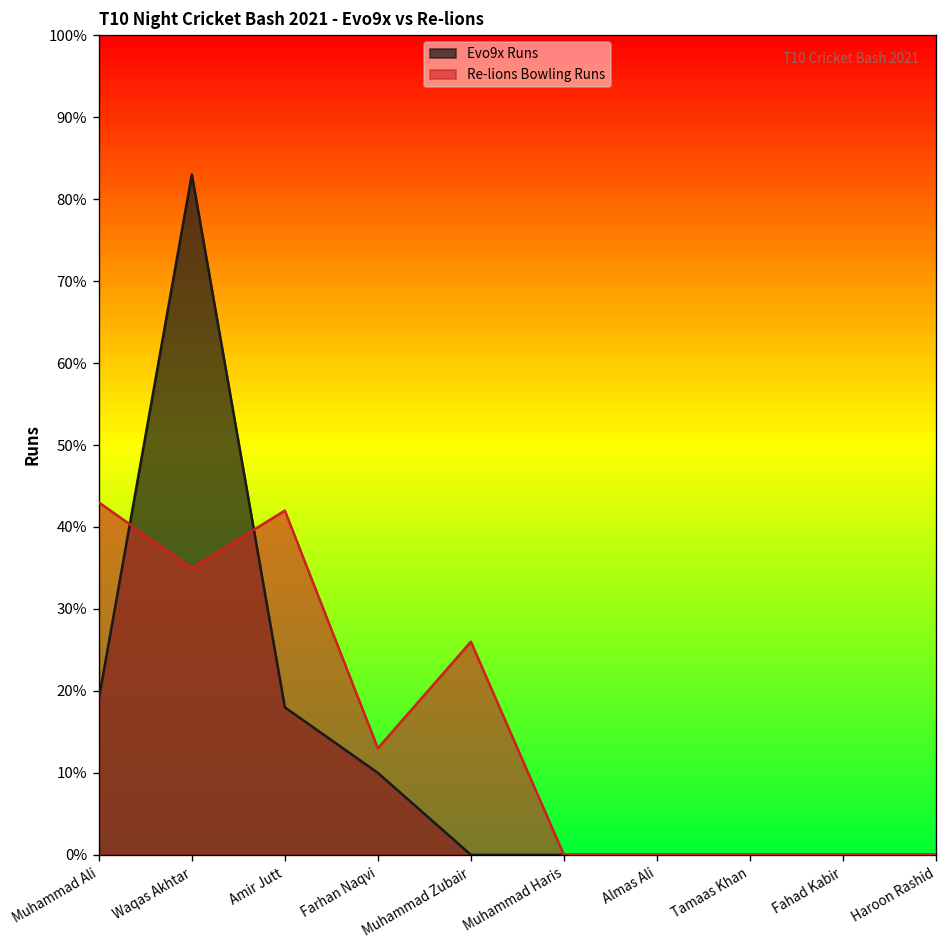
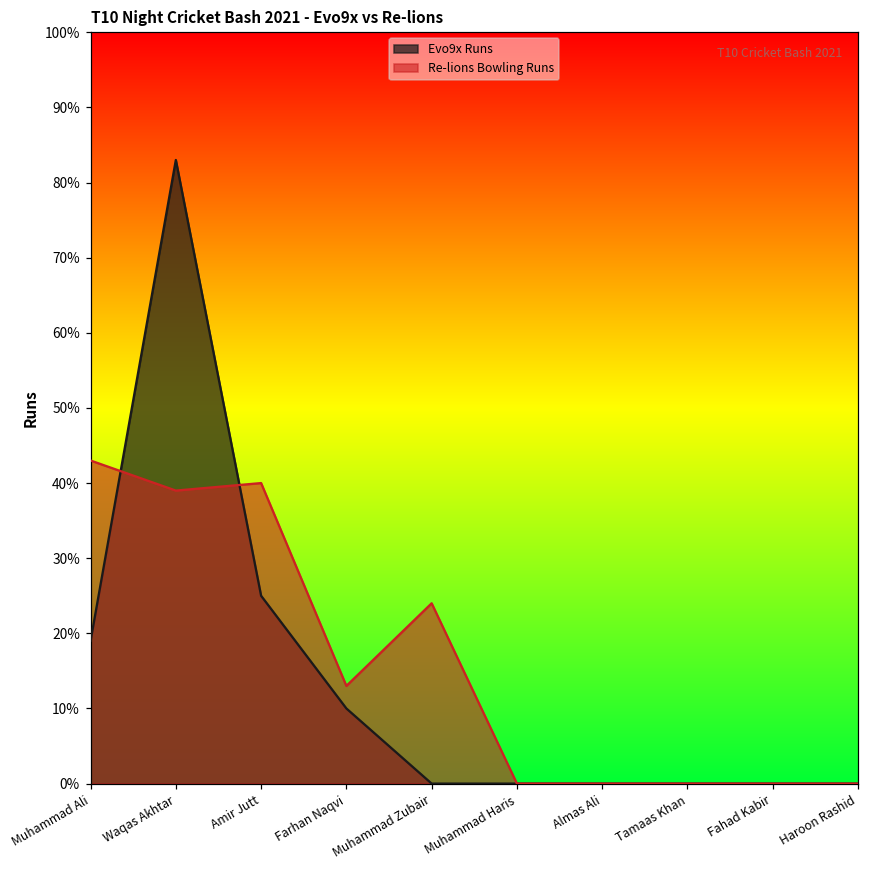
Re-lions Bowling Runs, Waqas Akhtar: 35% -> 39%
Evo9x Runs, Amir Jutt: 18% -> 25%
Re-lions Bowling Runs, Amir Jutt: 42% -> 40%
Re-lions Bowling Runs, Muhammad Zubair: 26% -> 24%
